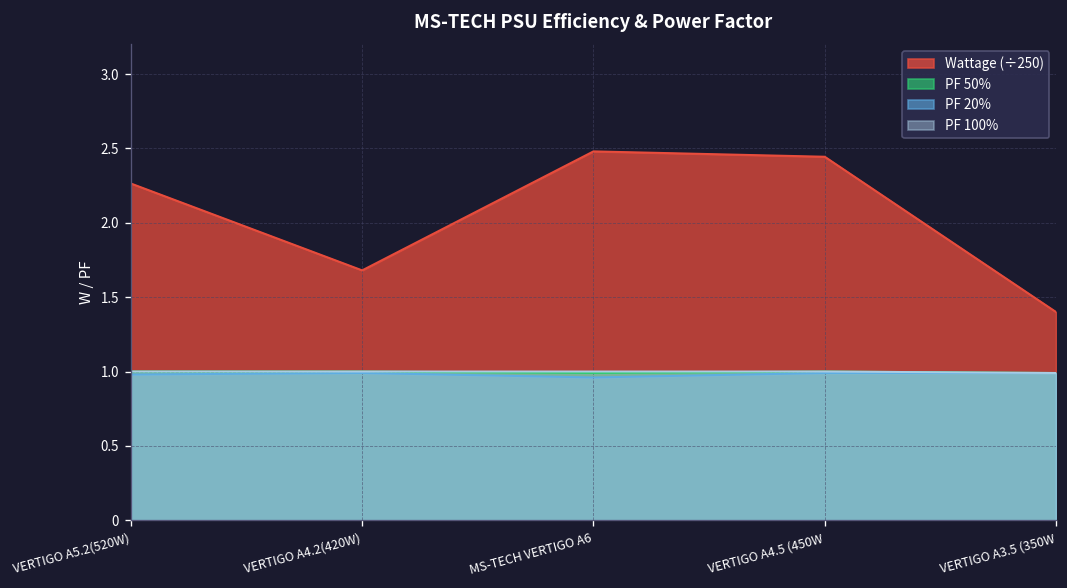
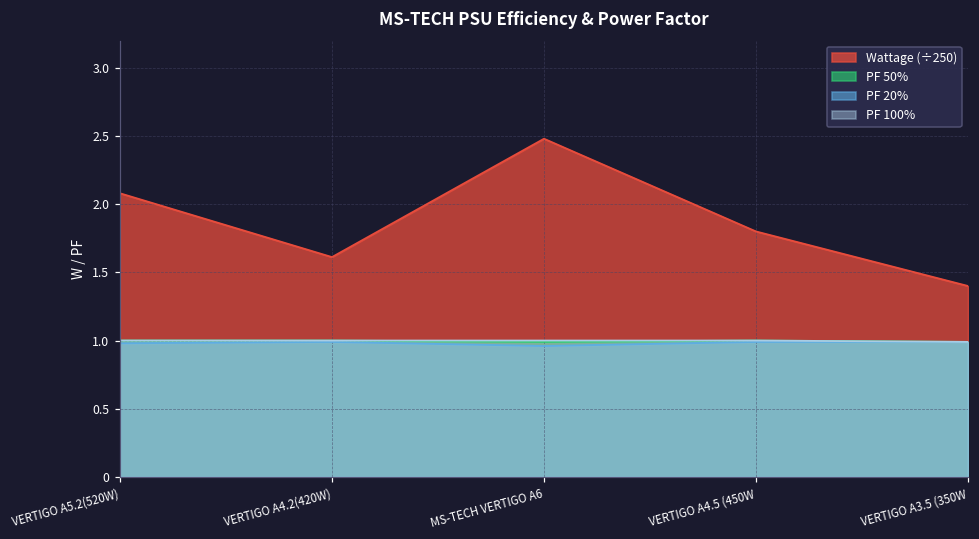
Wattage (÷250), VERTIGO A5.2(520W): 2.26 -> 2.08
Wattage (÷250), VERTIGO A4.2(420W): 1.68 -> 1.61
Wattage (÷250), VERTIGO A4.5 (450W: 2.44 -> 1.80
